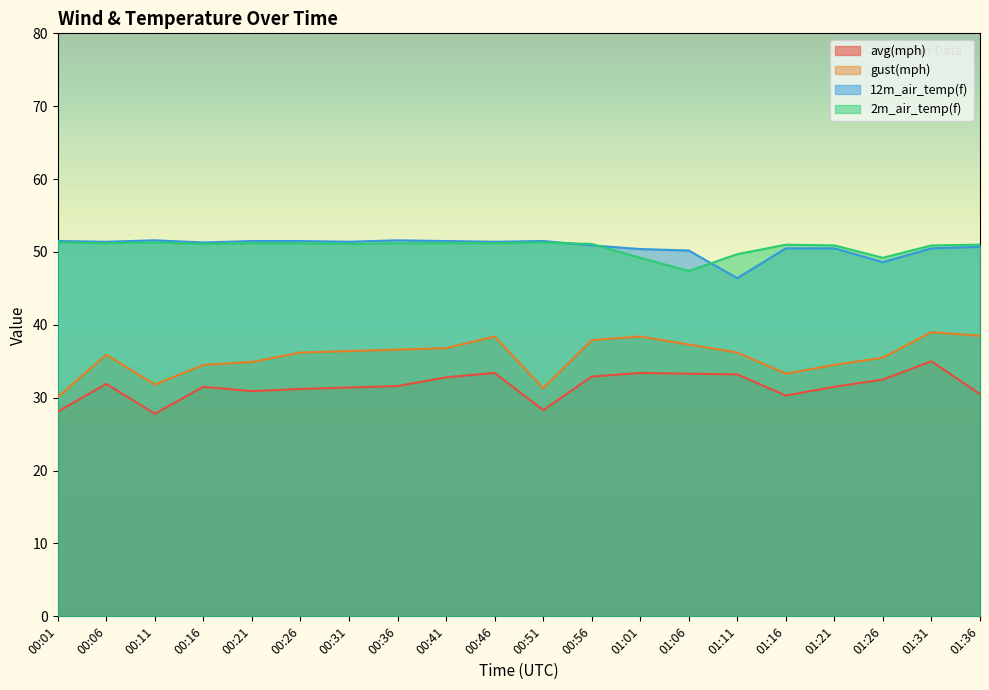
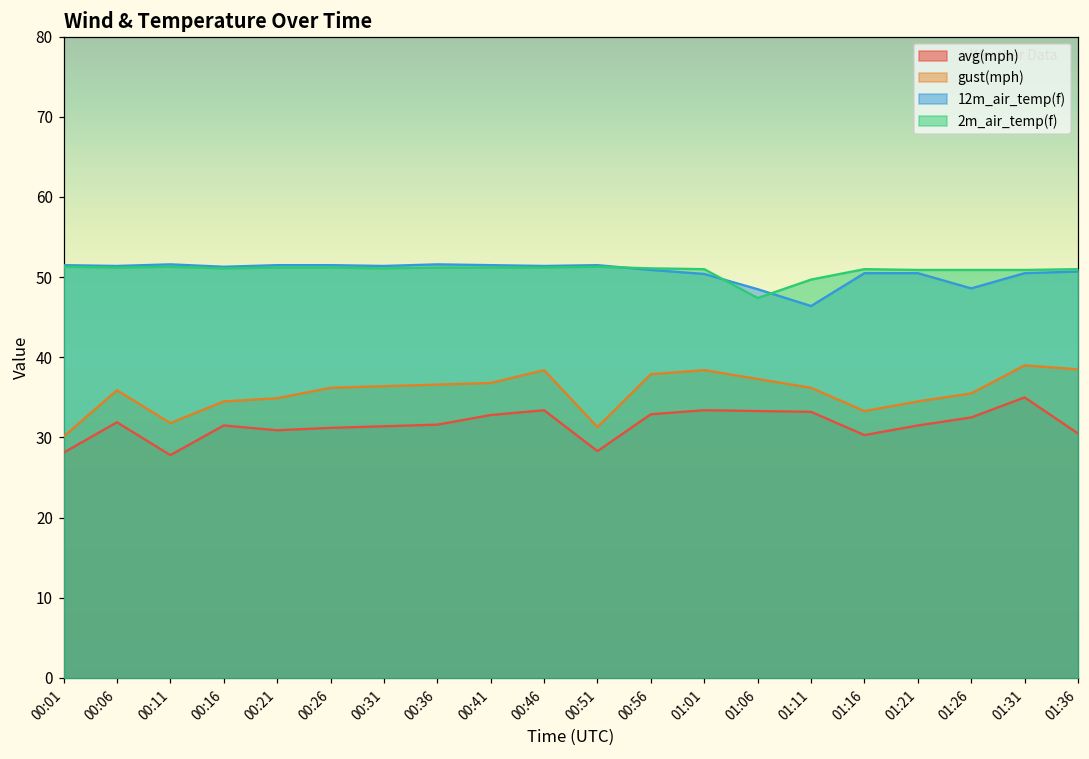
2m_air_temp(f), 01:01: 49 -> 51
12m_air_temp(f), 01:06: 50 -> 49
2m_air_temp(f), 01:26: 49 -> 51
